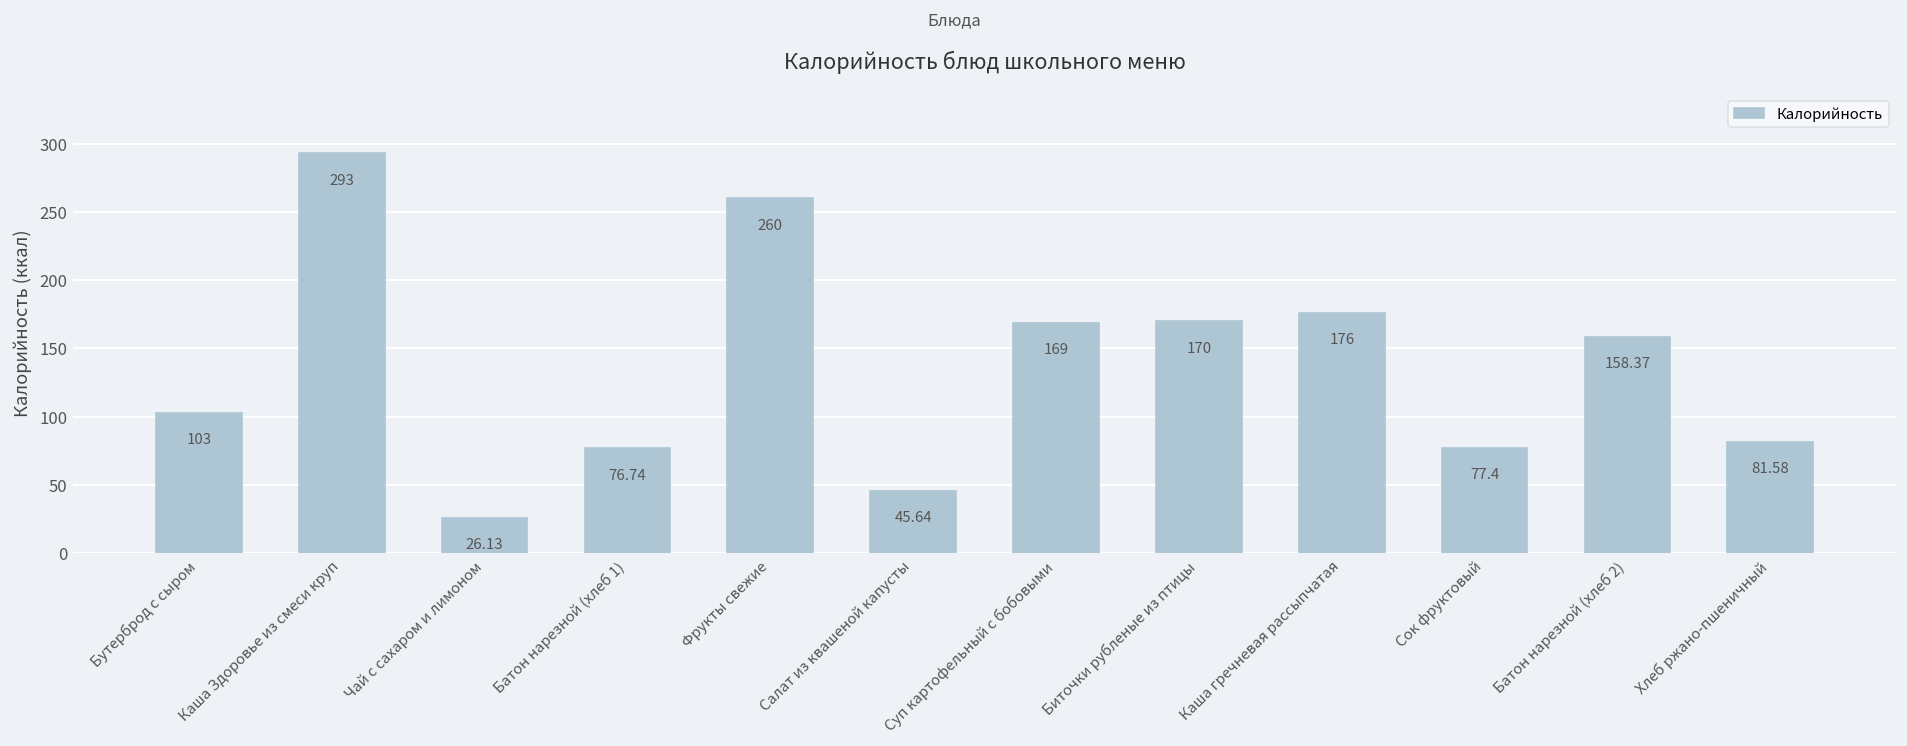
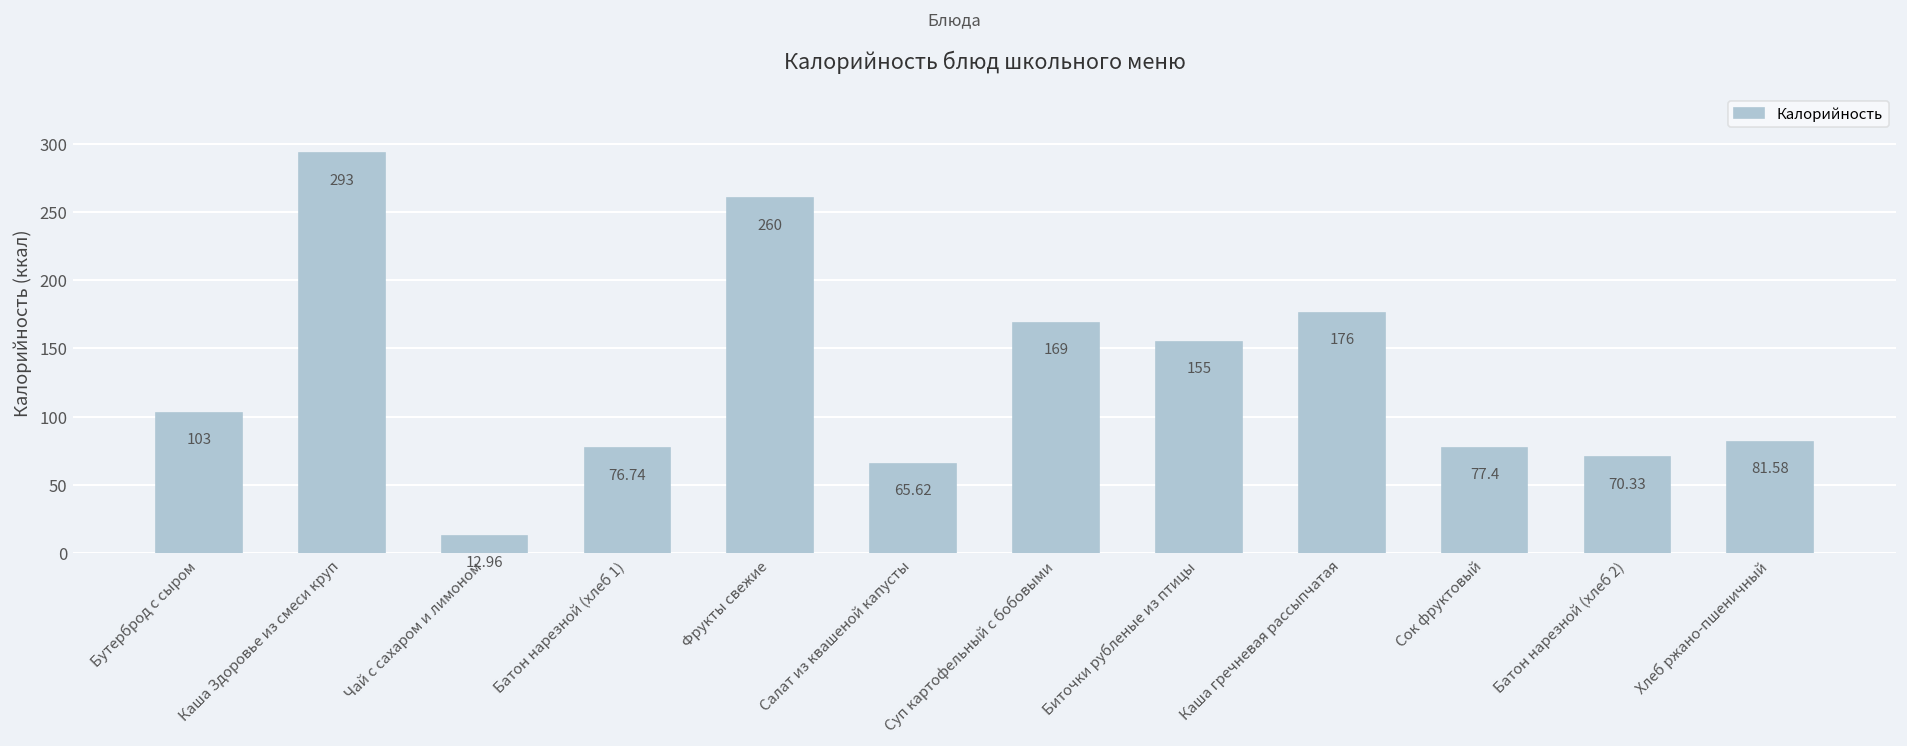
Чай с сахаром и лимоном: 26.13 -> 12.96
Салат из квашеной капусты: 45.64 -> 65.62
Биточки рубленые из птицы: 170 -> 155
Батон нарезной (хлеб 2): 158.37 -> 70.33
